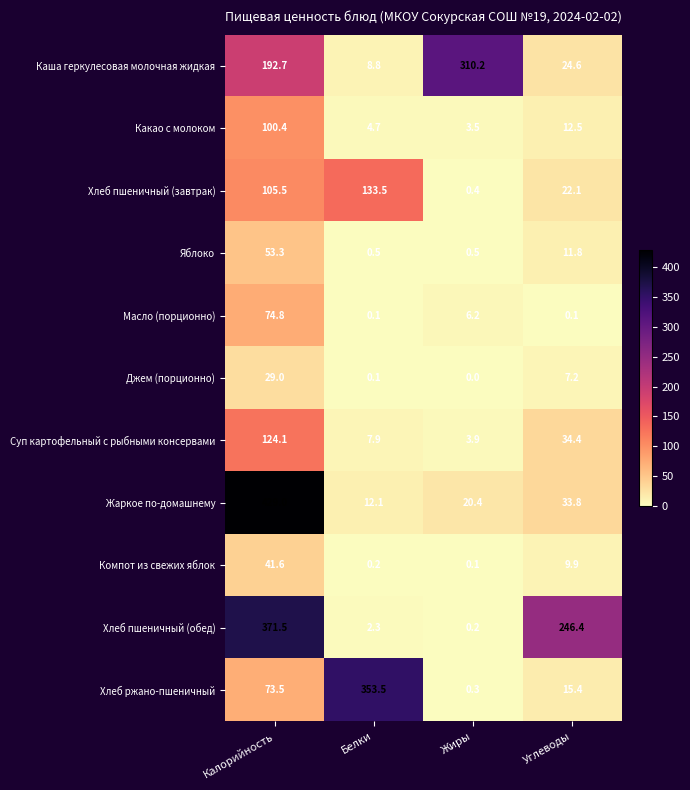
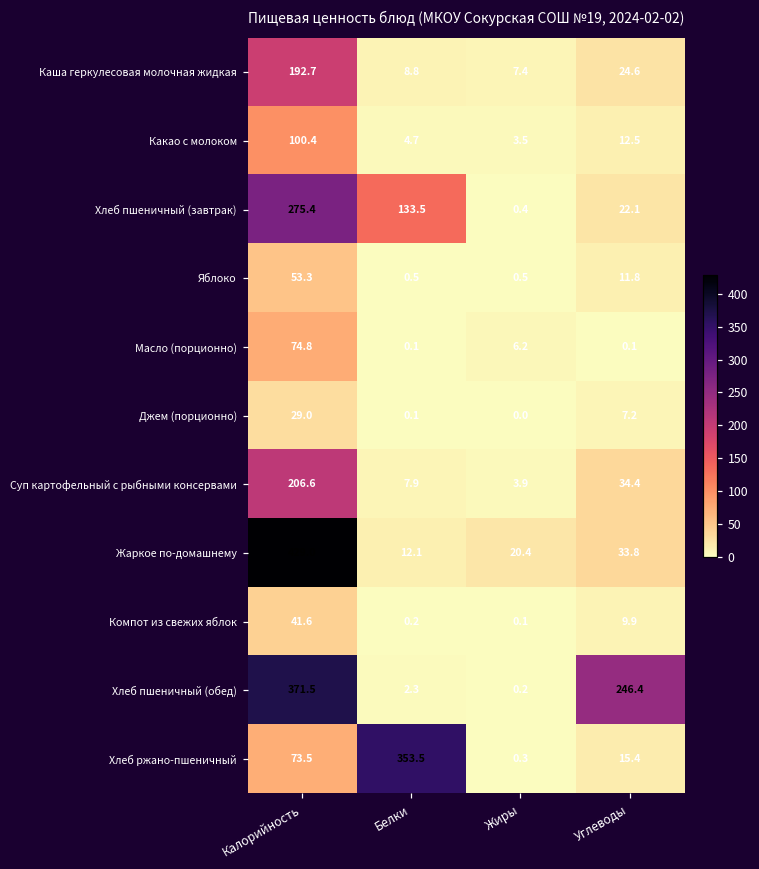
Каша геркулесовая молочная жидкая, Жиры: 310.2 -> 7.4
Хлеб пшеничный (завтрак), Калорийность: 105.5 -> 275.4
Суп картофельный с рыбными консервами, Калорийность: 124.1 -> 206.6
